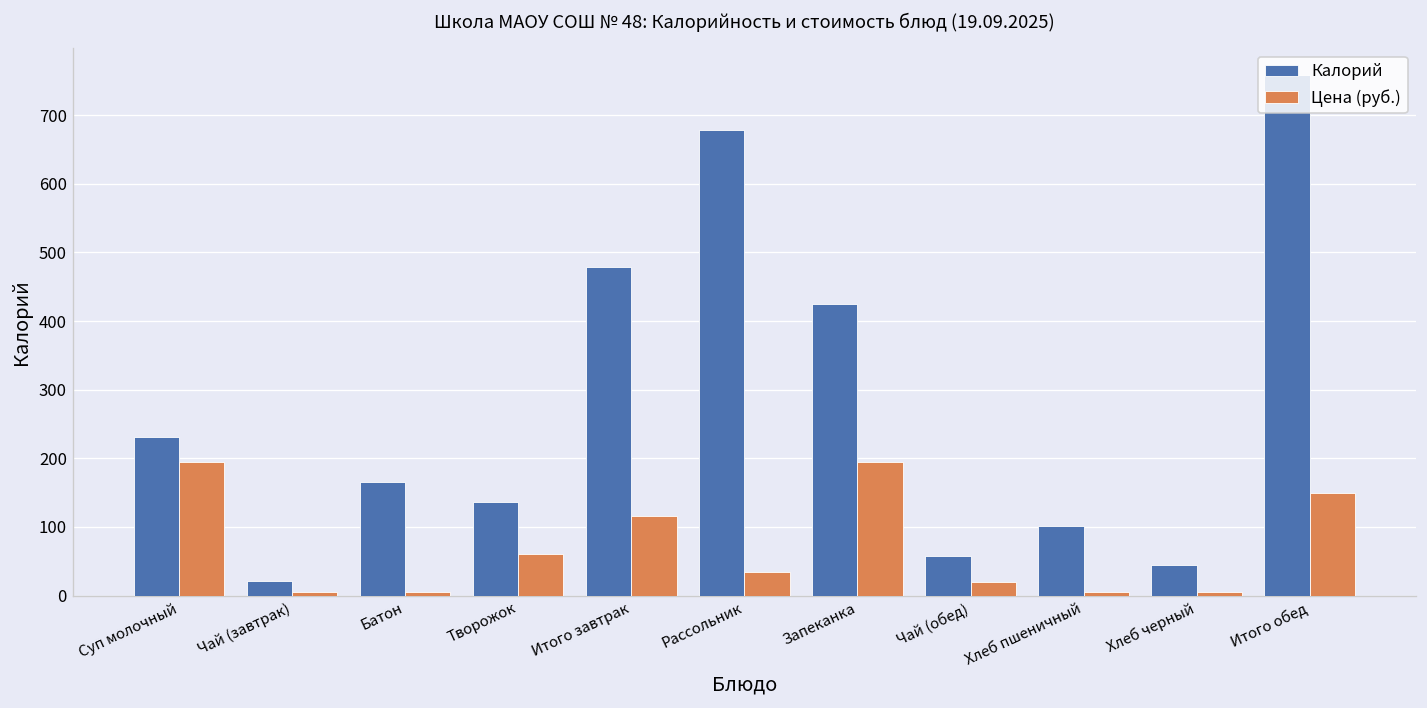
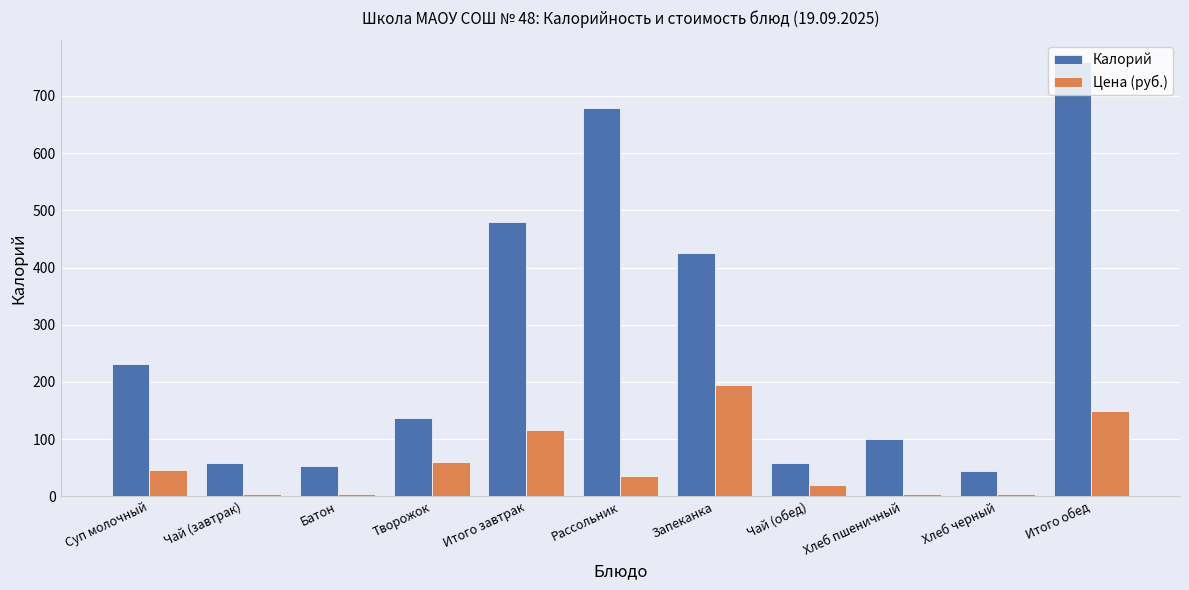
Цена (руб.), Суп молочный: 190 -> 50
Калорий, Чай (завтрак): 20 -> 60
Калорий, Батон: 170 -> 50
